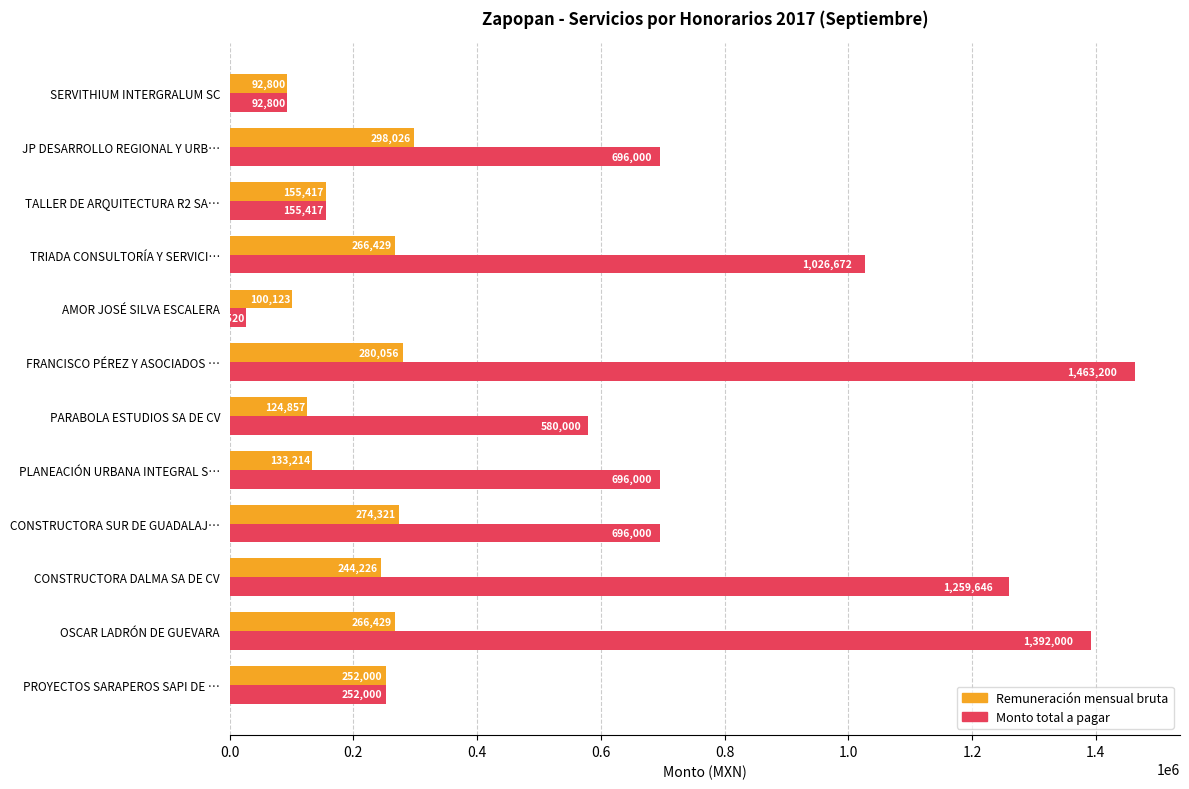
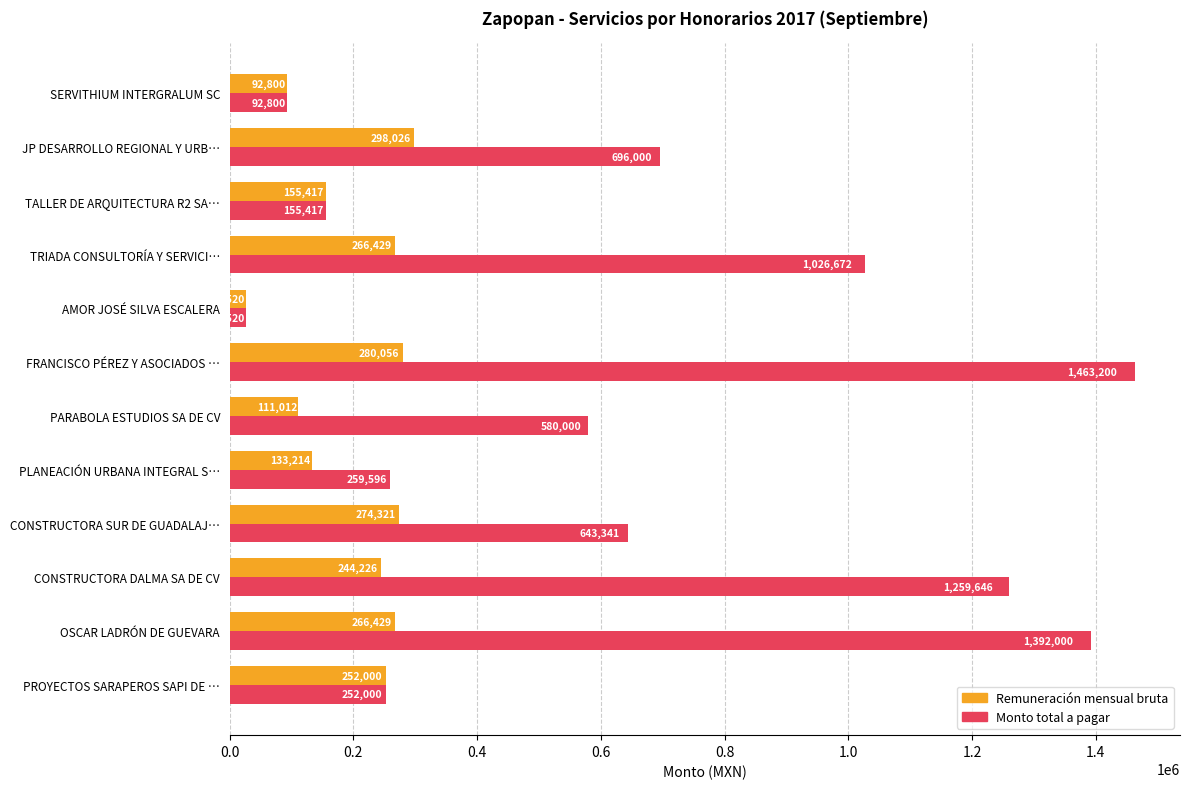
Remuneración mensual bruta, AMOR JOSÉ SILVA ESCALERA: 100000 -> 30000
Remuneración mensual bruta, PARABOLA ESTUDIOS SA DE CV: 124,857 -> 111,012
Monto total a pagar, PLANEACIÓN URBANA INTEGRAL S…: 696,000 -> 259,596
Monto total a pagar, CONSTRUCTORA SUR DE GUADALAJ…: 696,000 -> 643,341
